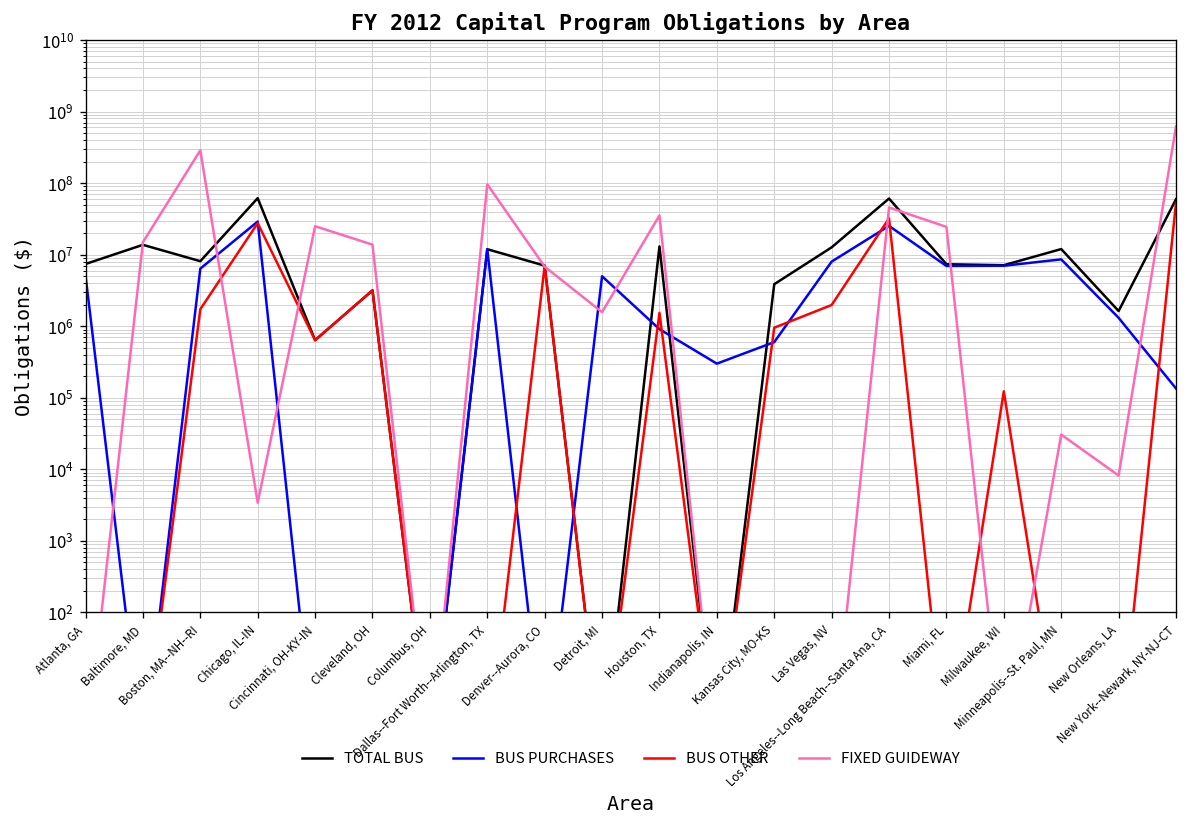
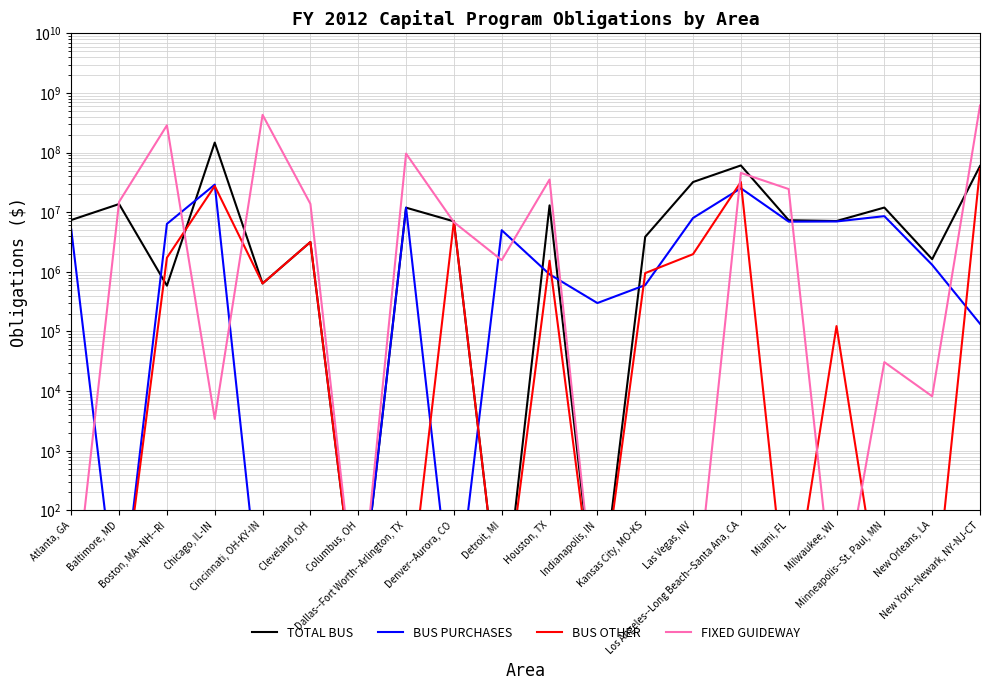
TOTAL BUS, Boston, MA--NH--RI: 8000000 -> 600000
TOTAL BUS, Chicago, IL-IN: 60000000 -> 150000000
FIXED GUIDEWAY, Cincinnati, OH-KY-IN: 25000000 -> 400000000
TOTAL BUS, Las Vegas, NV: 13000000 -> 30000000
